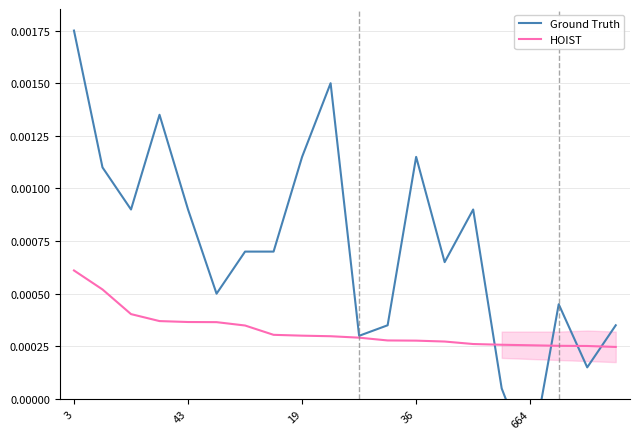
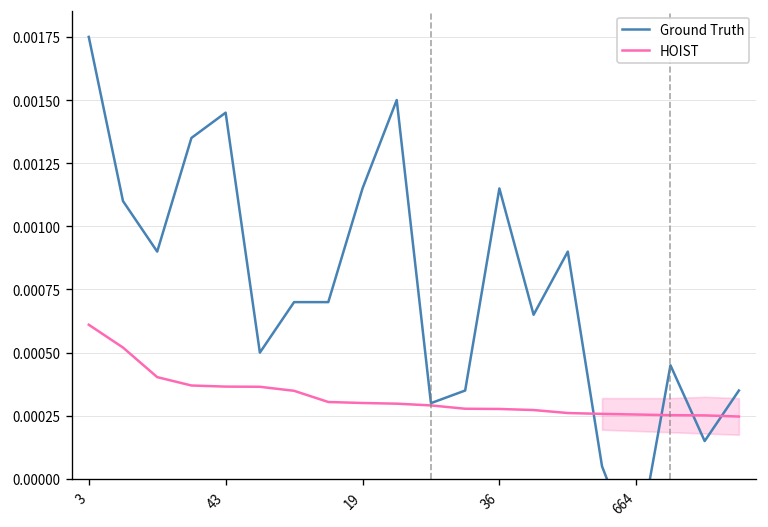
Ground Truth, 43: 0.00090 -> 0.00145
